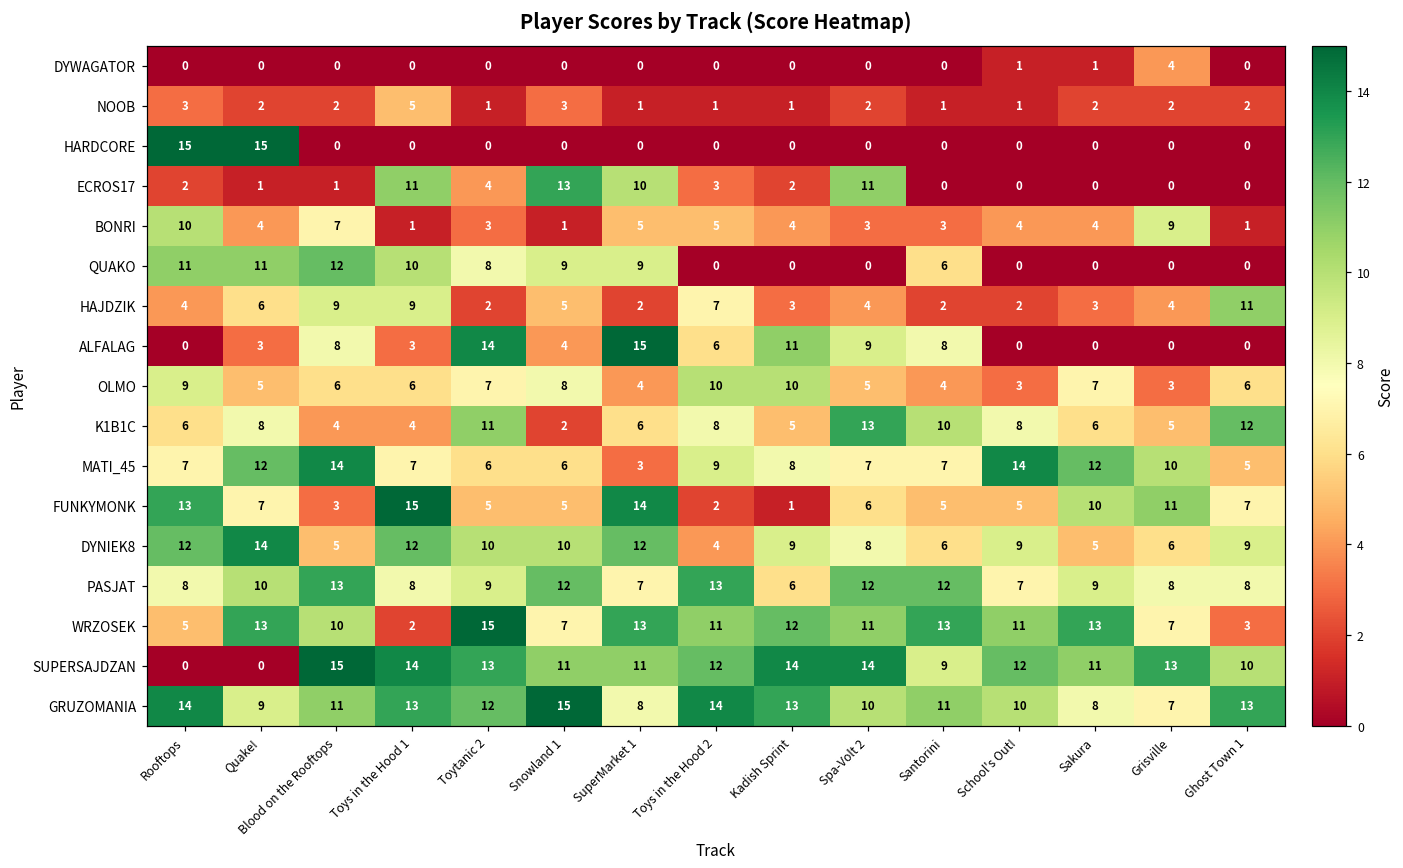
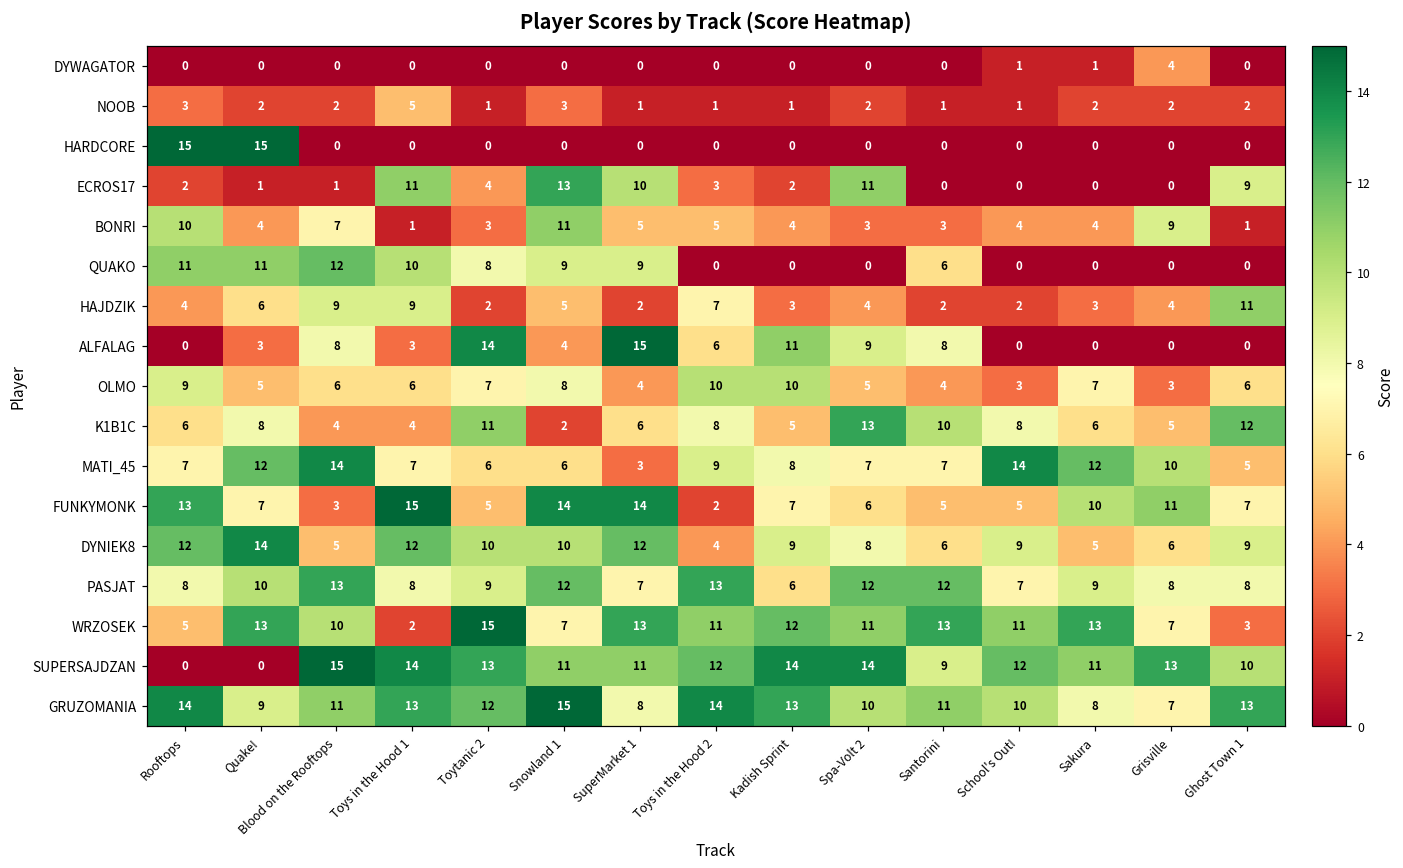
ECROS17, Ghost Town 1: 0 -> 9
BONRI, Snowland 1: 1 -> 11
FUNKYMONK, Snowland 1: 5 -> 14
FUNKYMONK, Kadish Sprint: 1 -> 7
